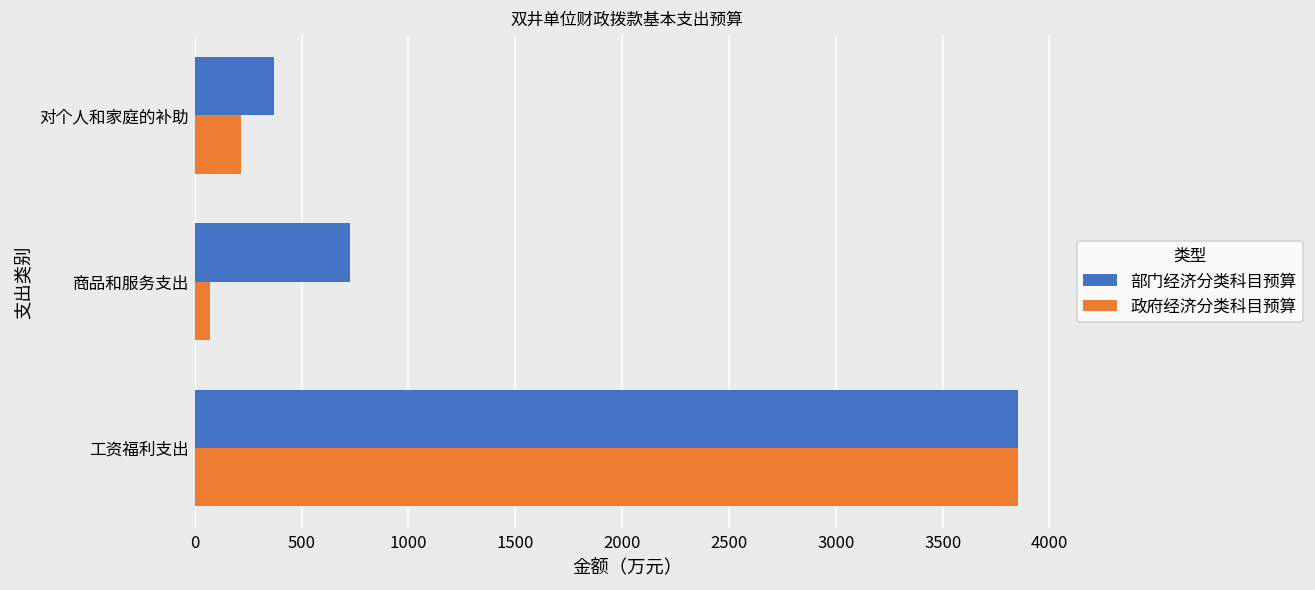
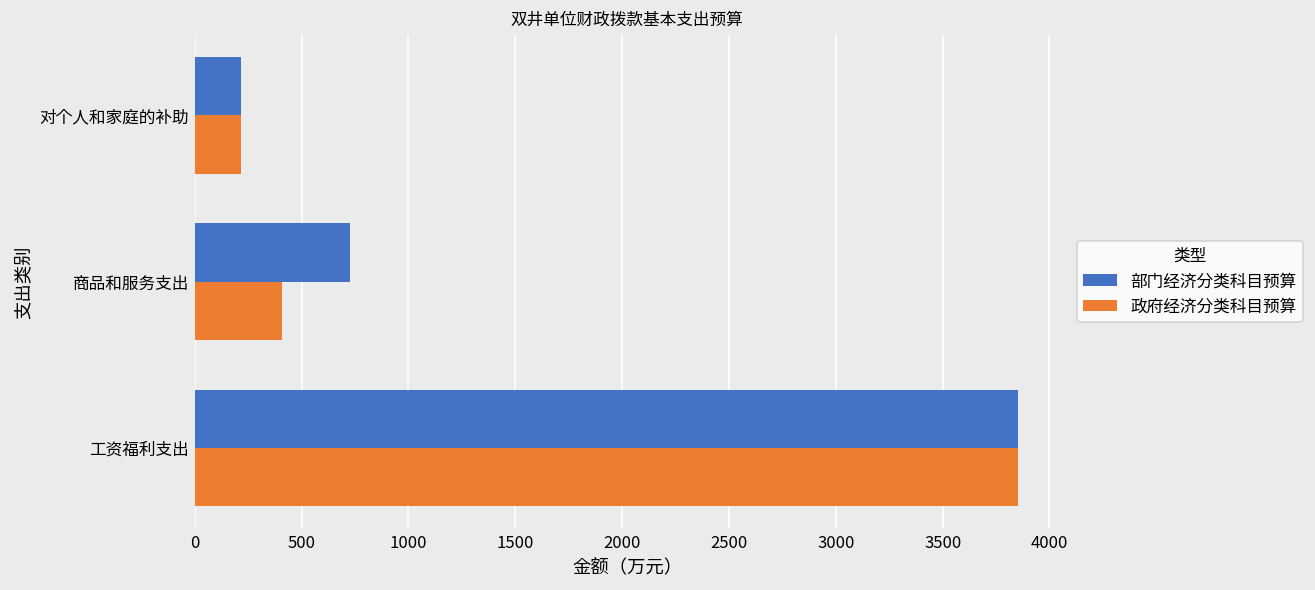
部门经济分类科目预算, 对个人和家庭的补助: 370 -> 220
政府经济分类科目预算, 商品和服务支出: 70 -> 410
